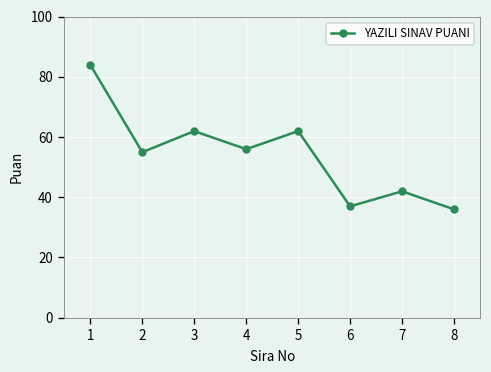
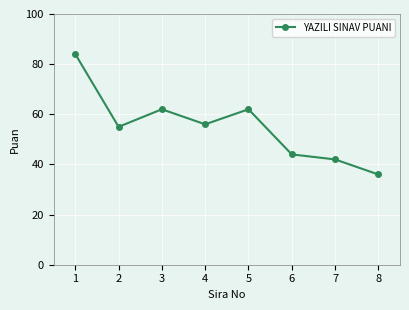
6: 37 -> 44
